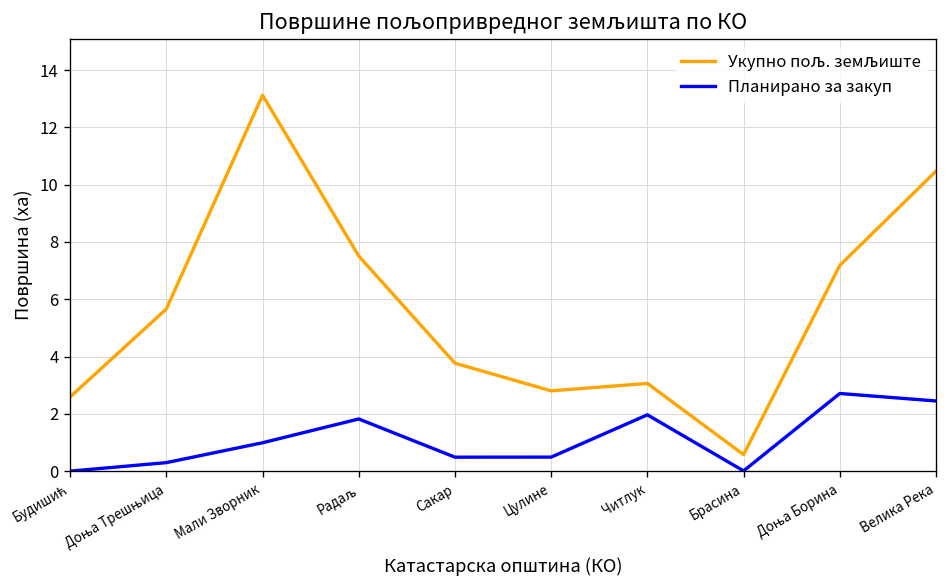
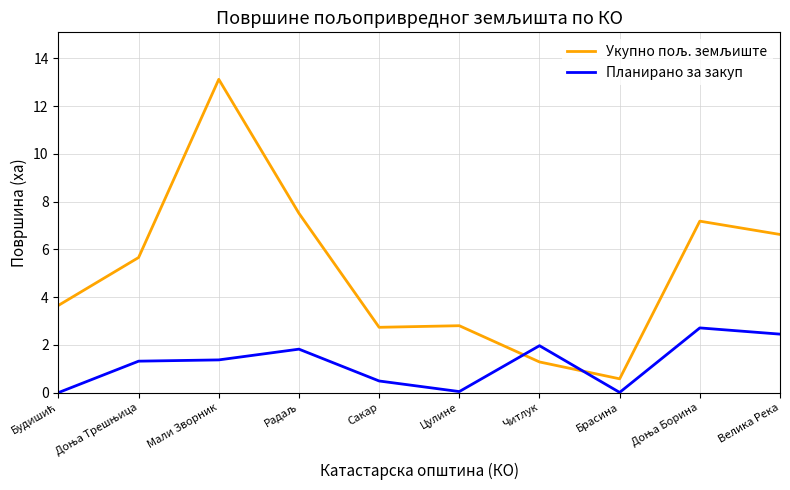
Укупно пољ. земљиште, Будишић: 2.6 -> 3.7
Планирано за закуп, Доња Трешњица: 0.3 -> 1.3
Планирано за закуп, Мали Зворник: 1.0 -> 1.4
Укупно пољ. земљиште, Сакар: 3.8 -> 2.7
Планирано за закуп, Цулине: 0.5 -> 0.0
Укупно пољ. земљиште, Читлук: 3.1 -> 1.3
Укупно пољ. земљиште, Велика Река: 10.5 -> 6.6
